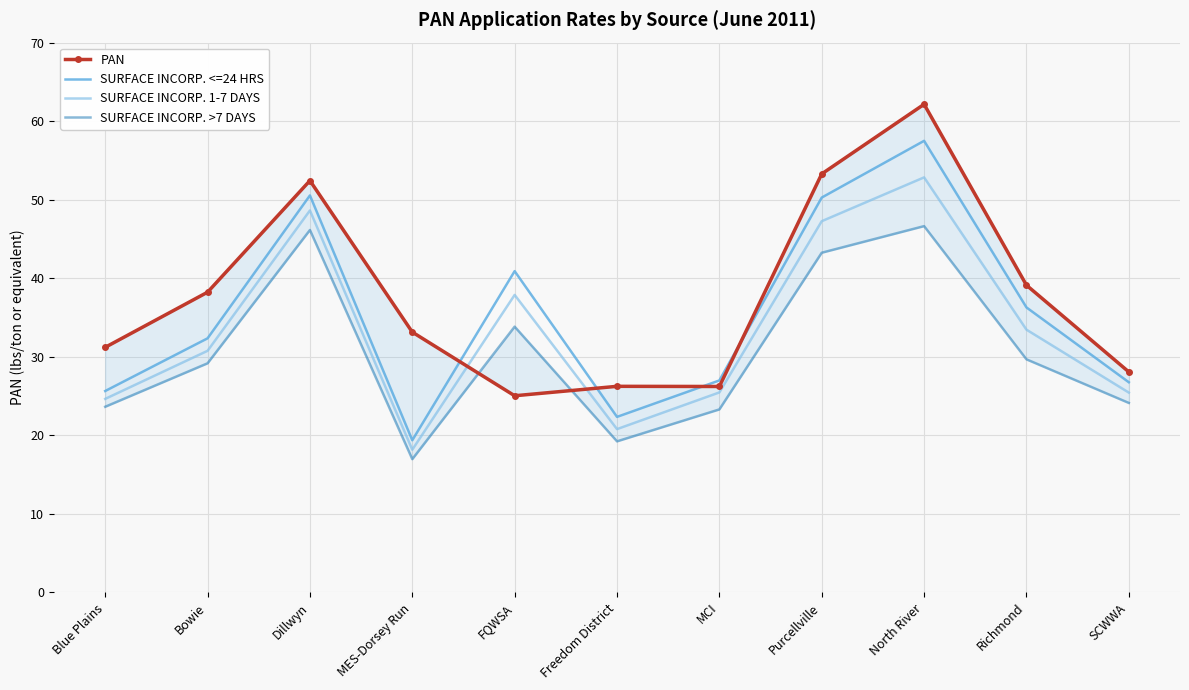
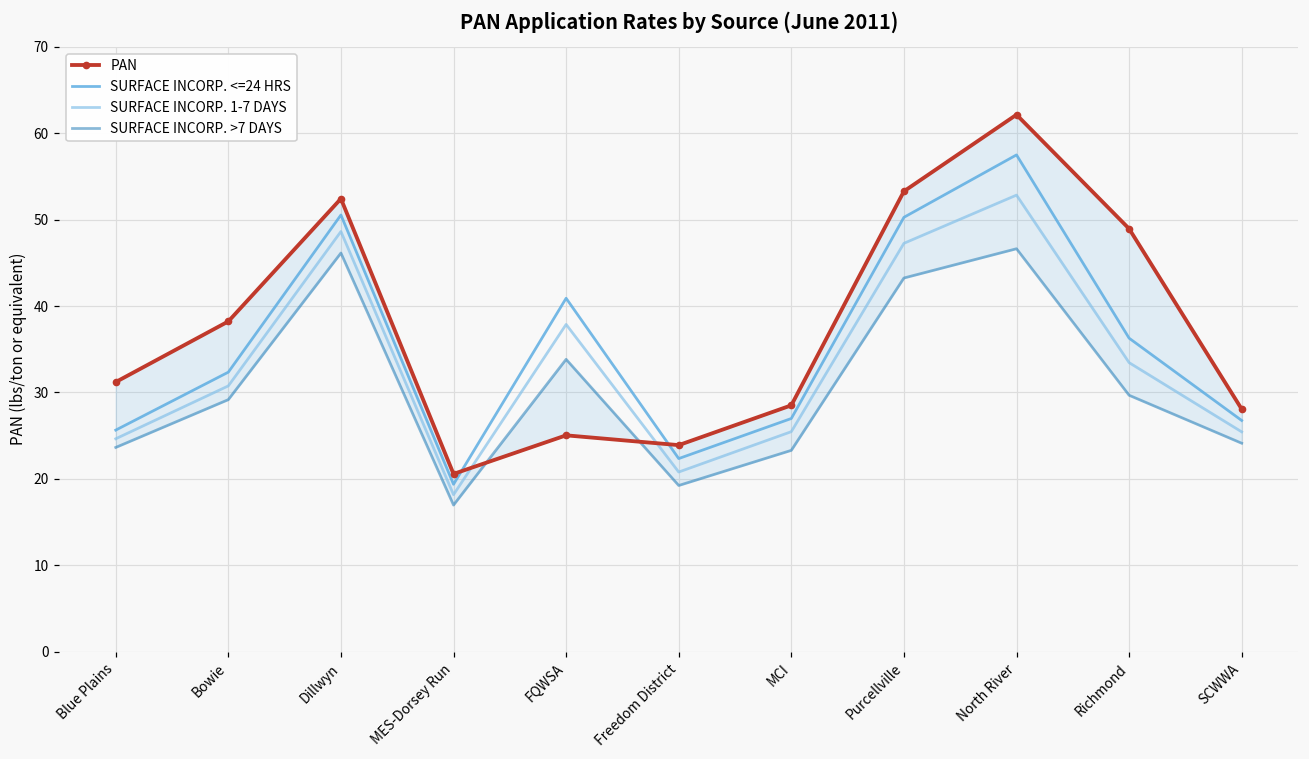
PAN, MES-Dorsey Run: 33 -> 21
PAN, Freedom District: 26 -> 24
PAN, MCI: 26 -> 29
PAN, Richmond: 39 -> 49
